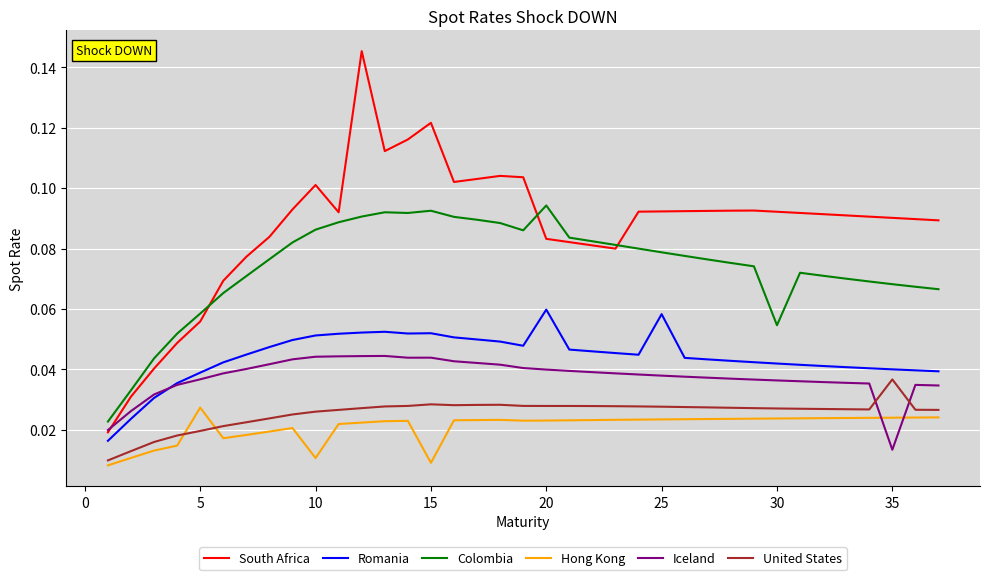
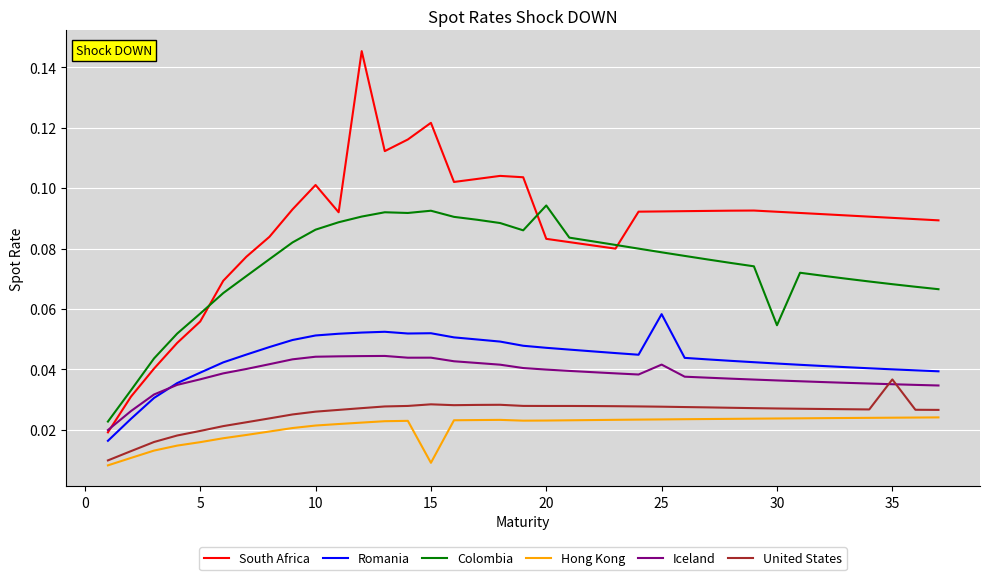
Hong Kong, 5: 0.027 -> 0.016
Hong Kong, 10: 0.011 -> 0.021
Romania, 20: 0.060 -> 0.047
Iceland, 25: 0.038 -> 0.042
Iceland, 35: 0.013 -> 0.035
